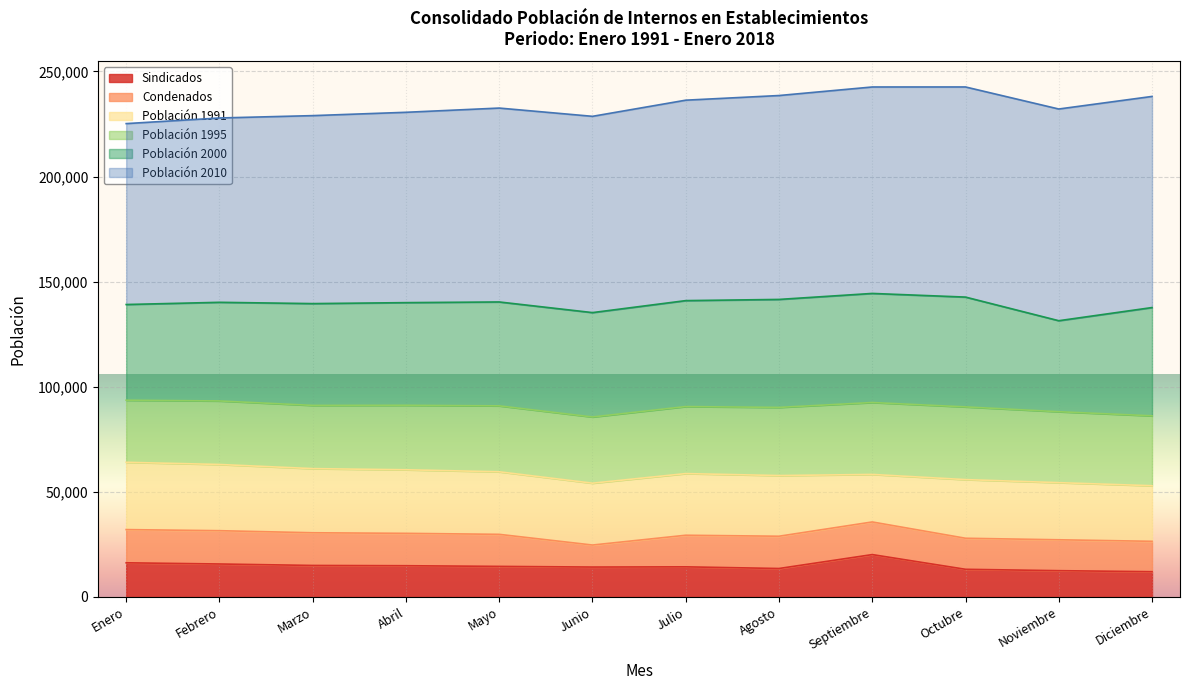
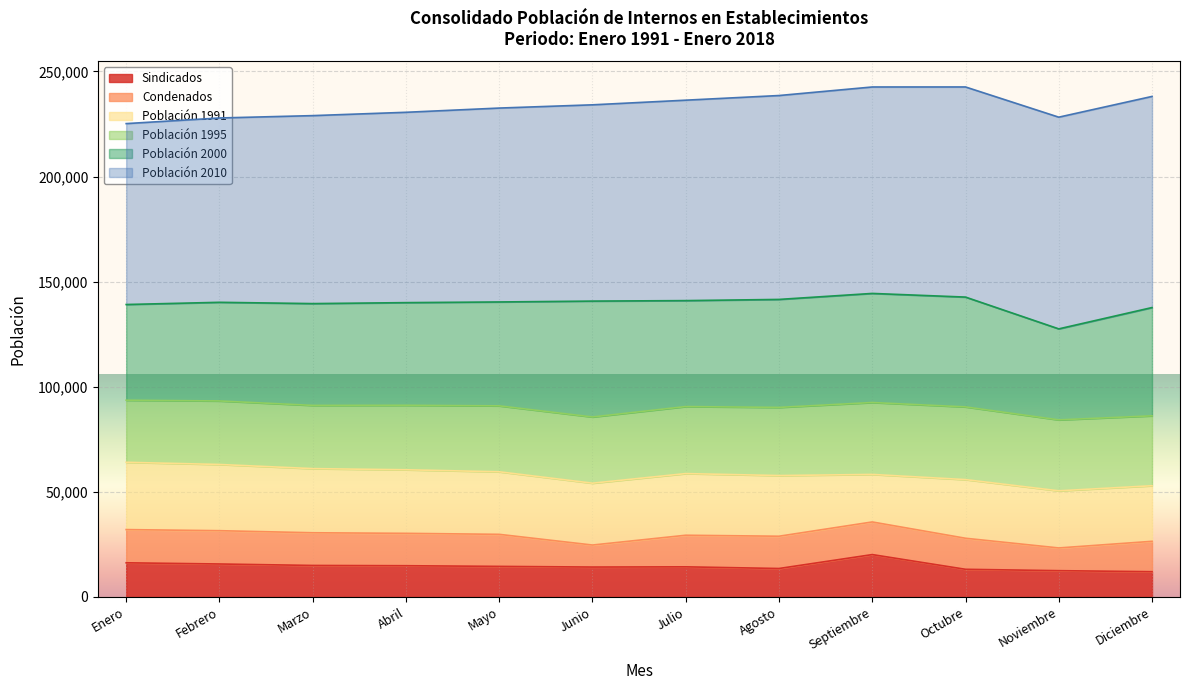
Población 2000, Junio: 50,000 -> 55,000
Condenados, Noviembre: 15,000 -> 11,000
